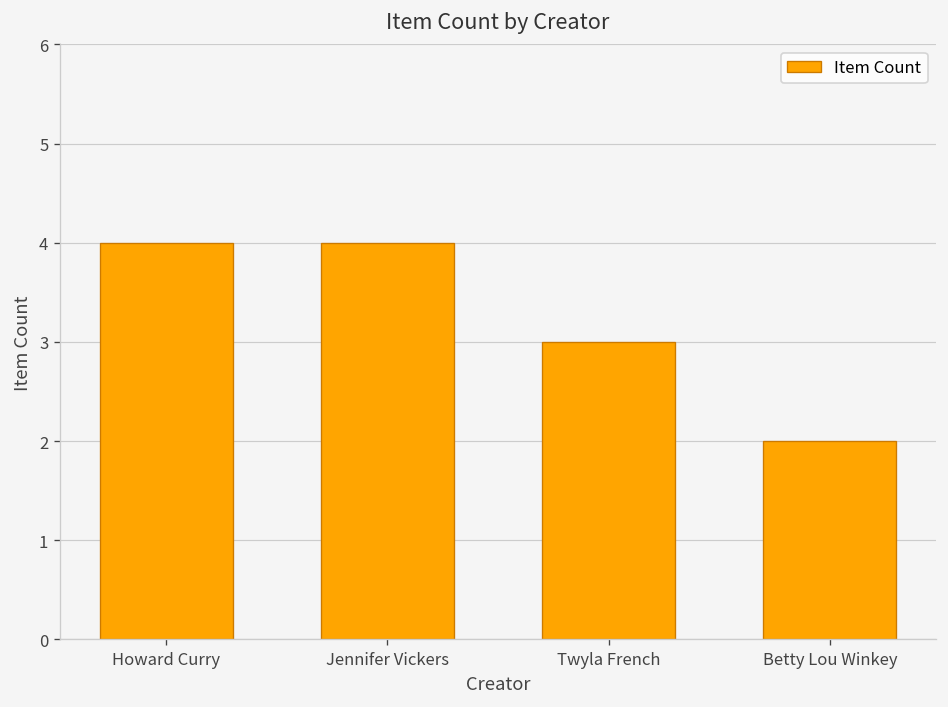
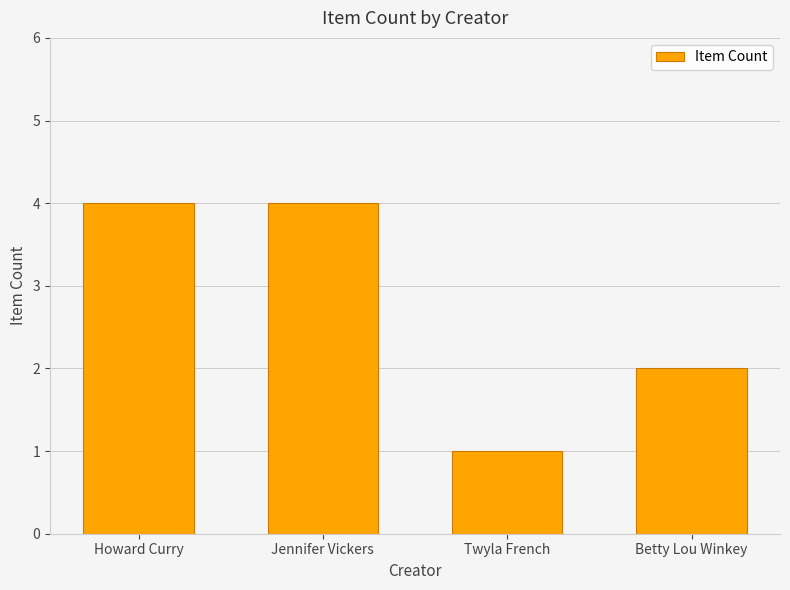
Twyla French: 3 -> 1
